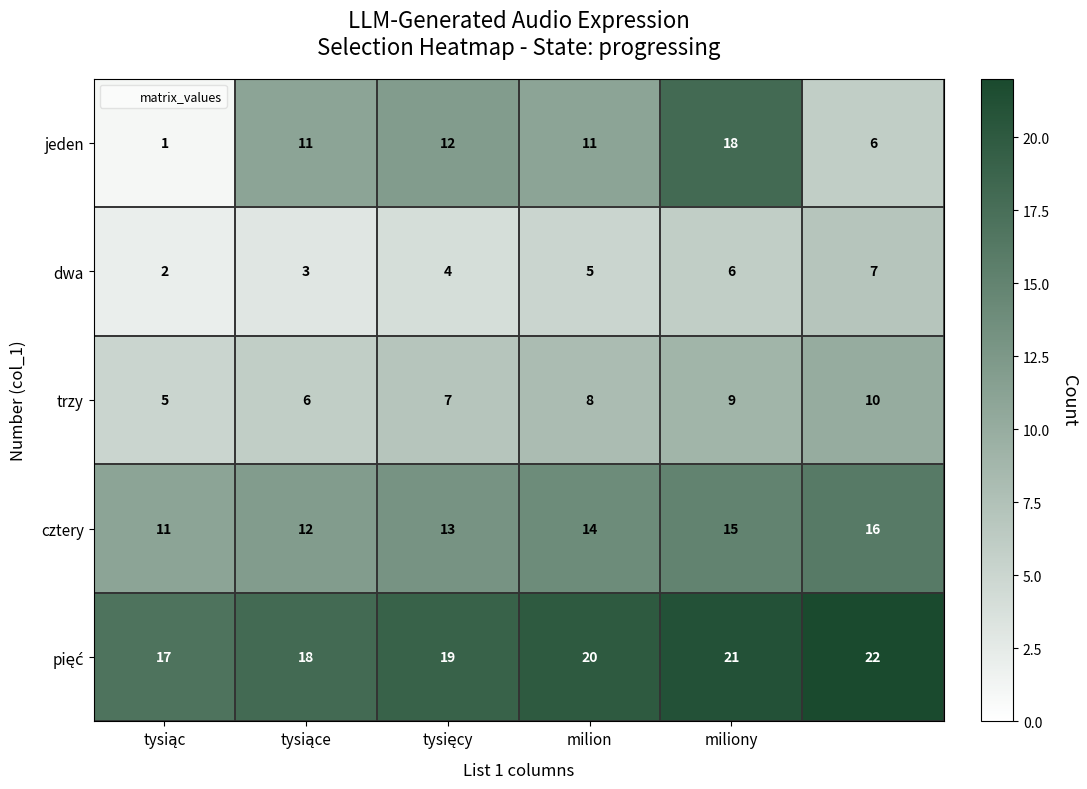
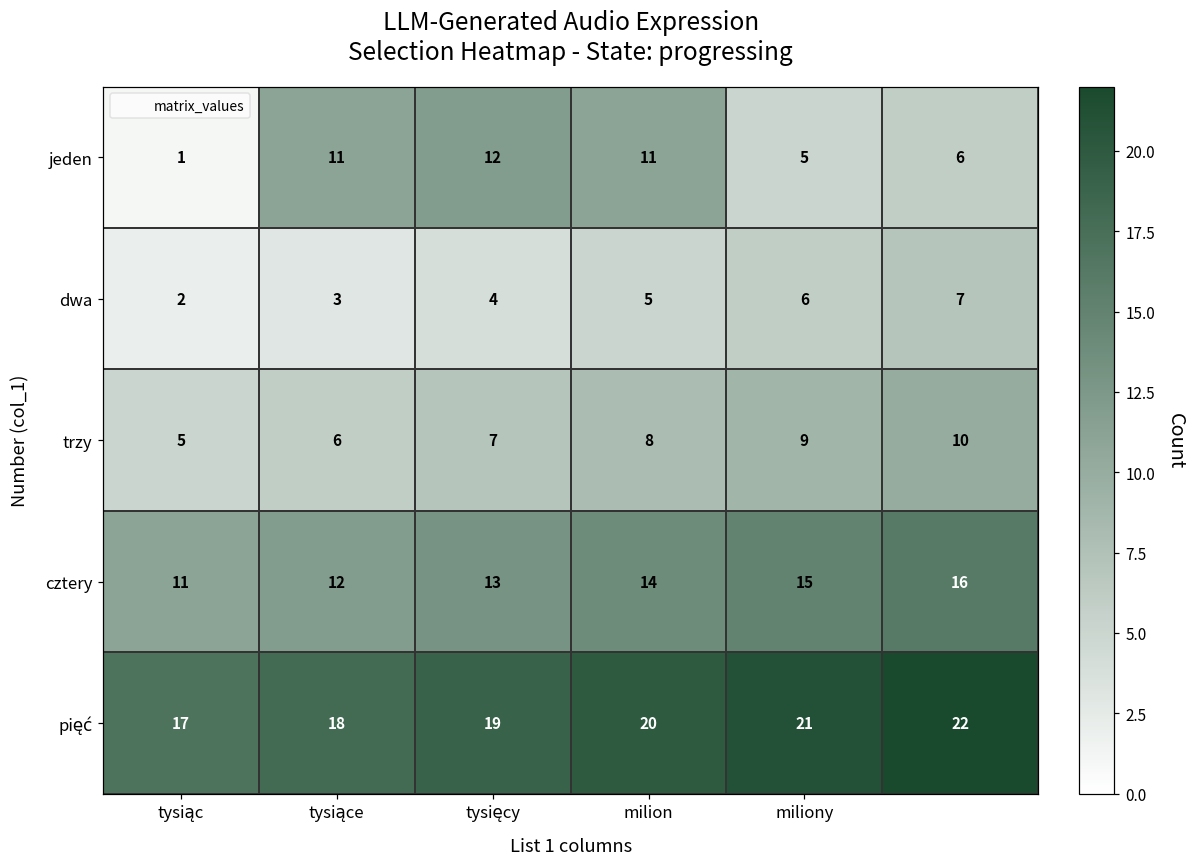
jeden, miliony: 18 -> 5
